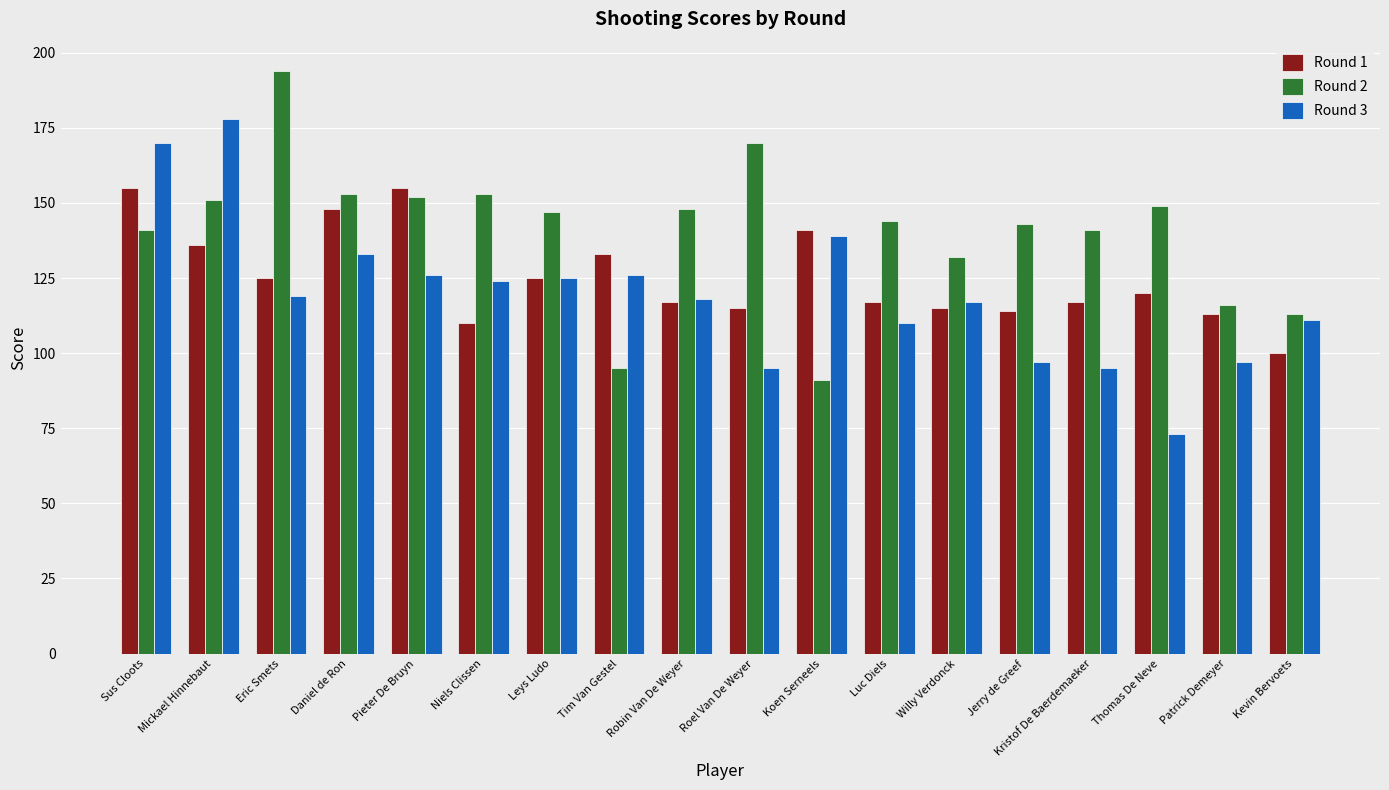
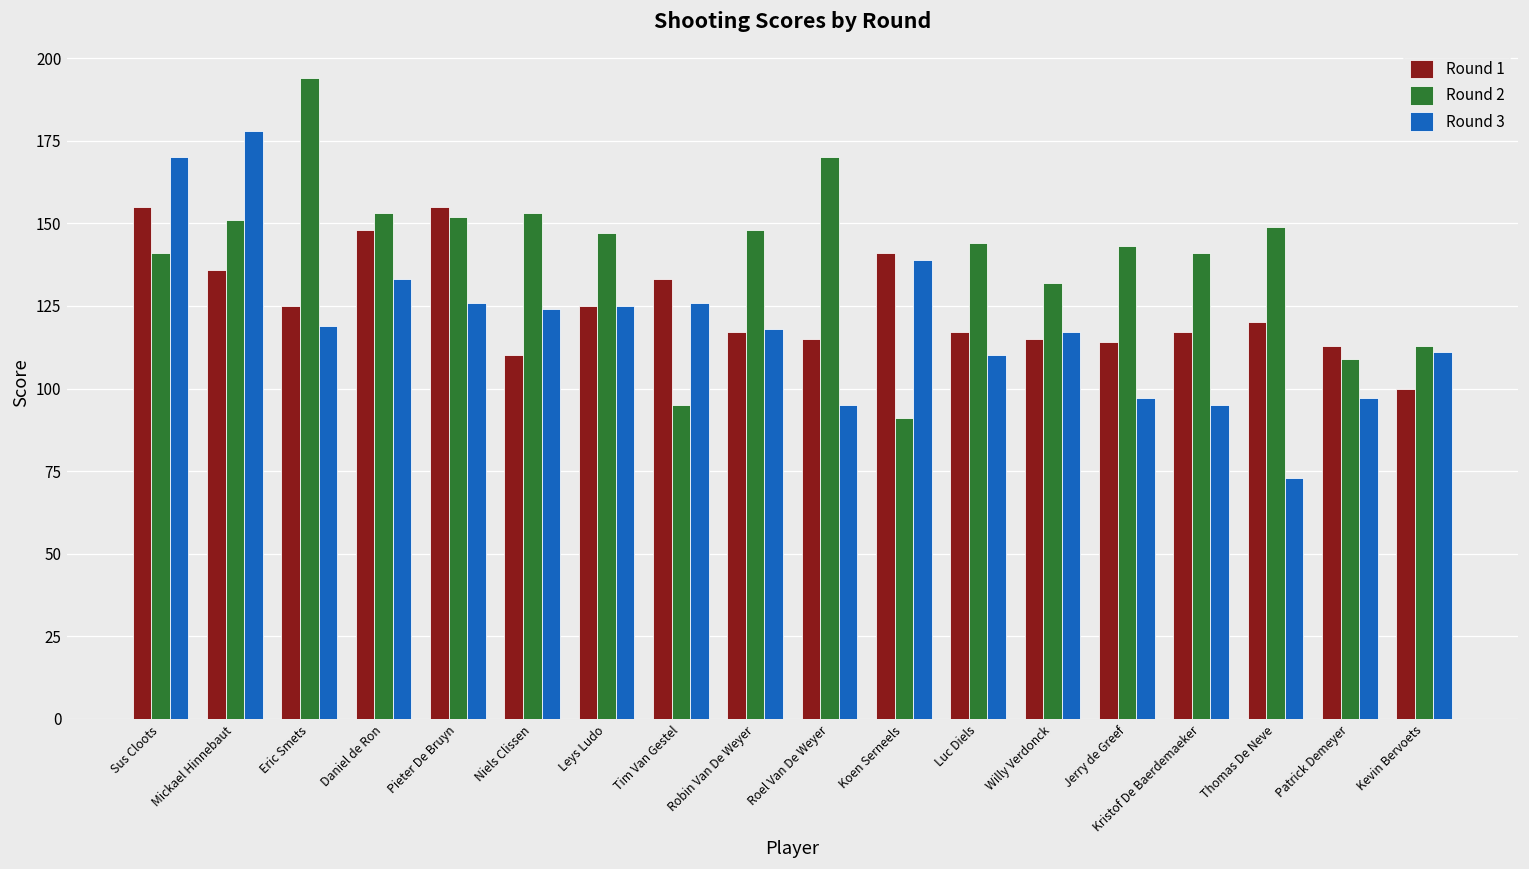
Round 2, Patrick Demeyer: 116 -> 109
